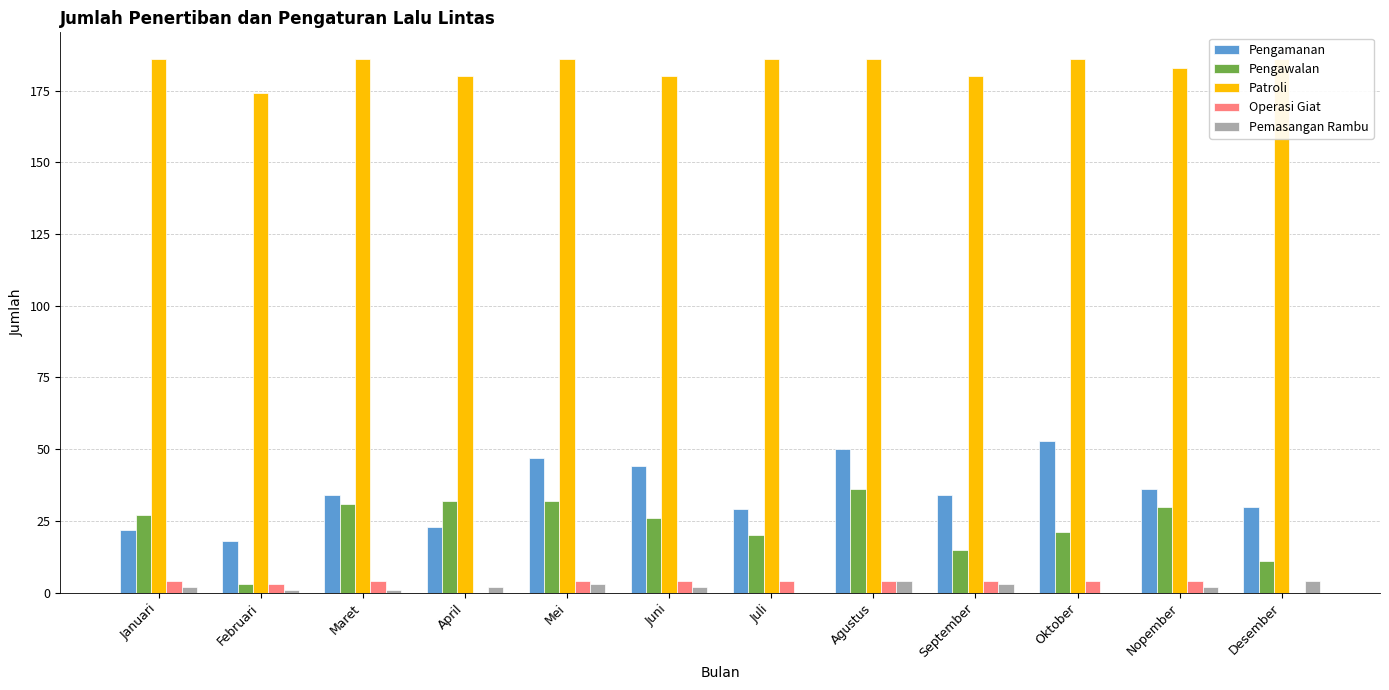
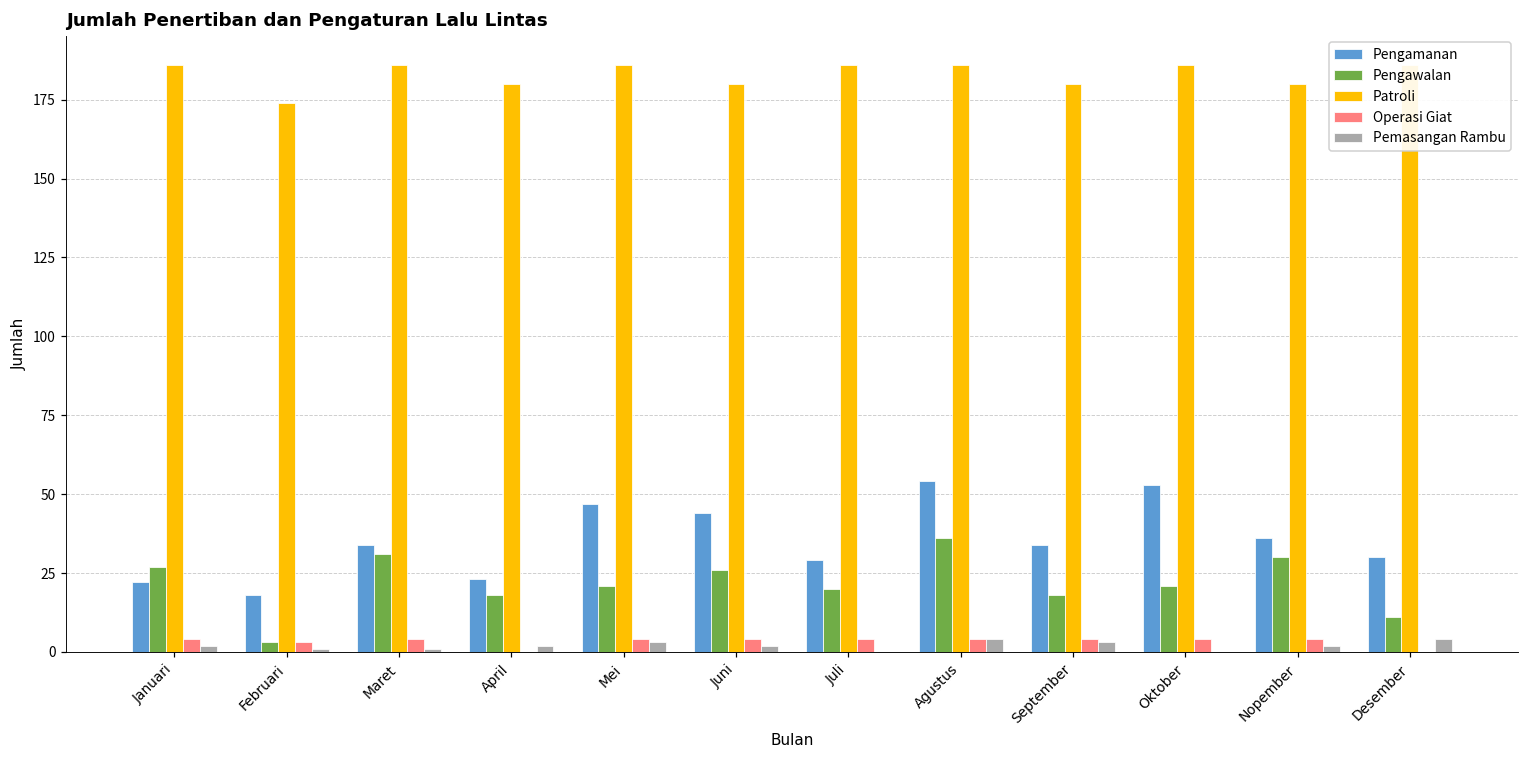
Pengawalan, April: 32 -> 18
Pengawalan, Mei: 32 -> 21
Pengamanan, Agustus: 50 -> 54
Pengawalan, September: 15 -> 18
Patroli, Nopember: 183 -> 180
